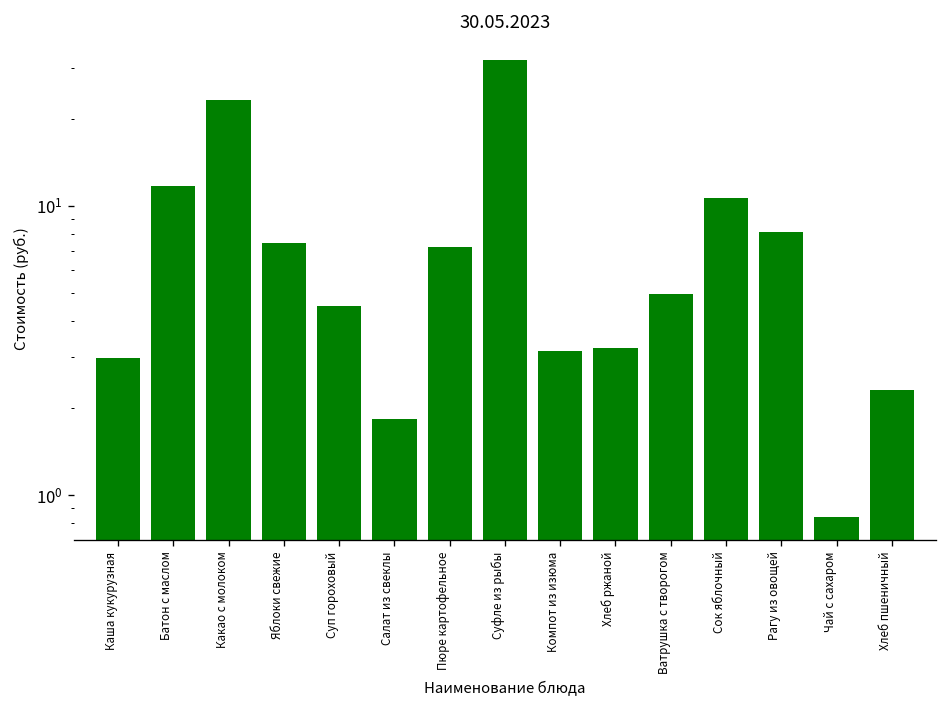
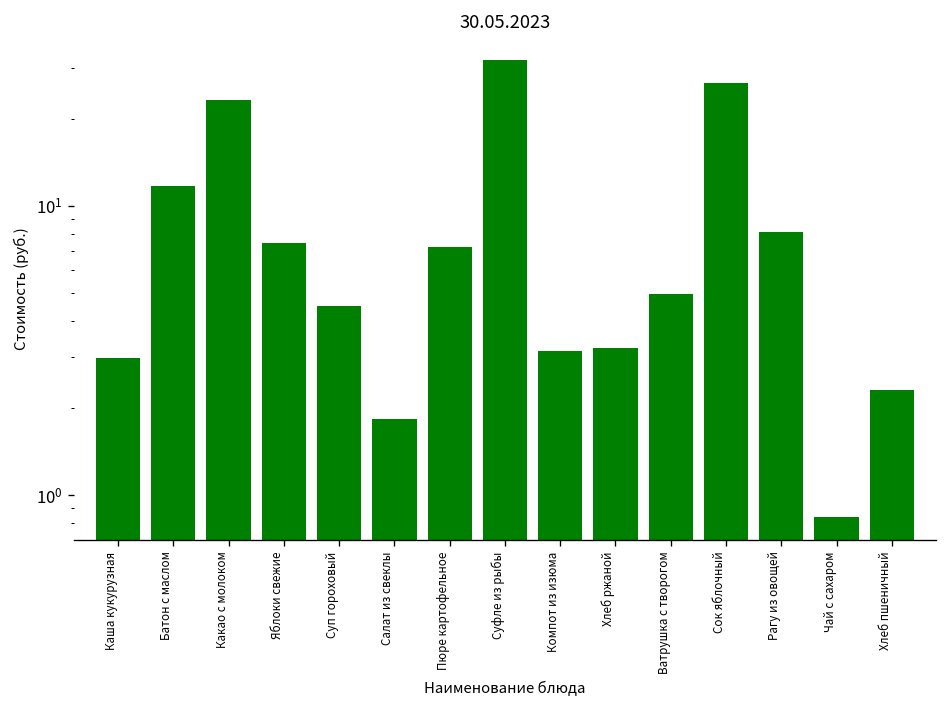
Сок яблочный: 11 -> 27
